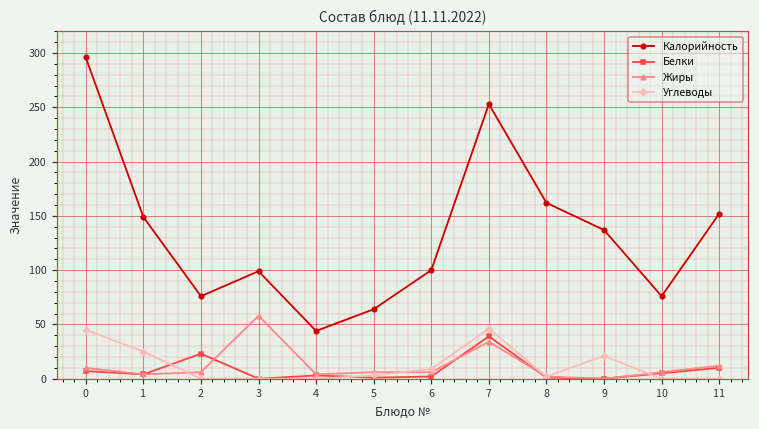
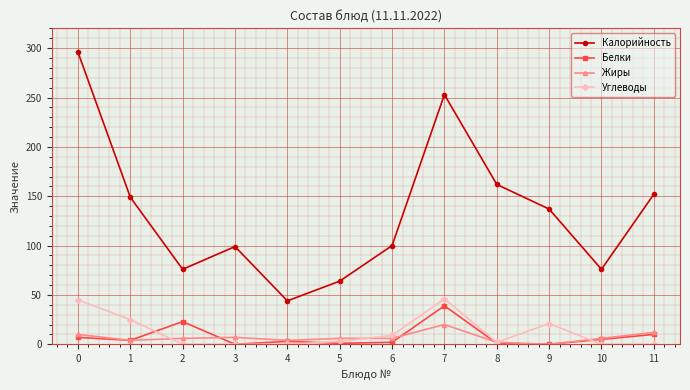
Жиры, 3: 60 -> 10
Жиры, 7: 30 -> 20
